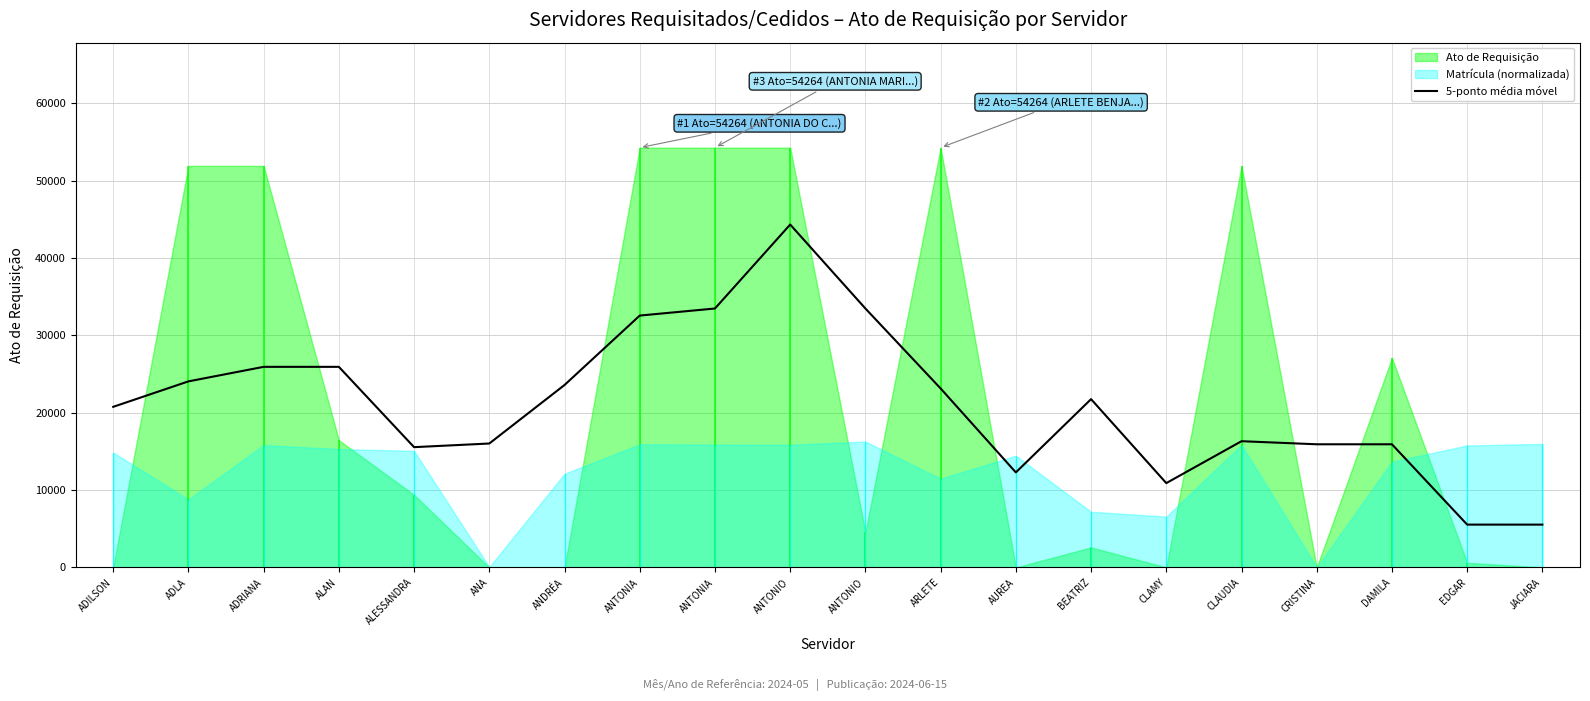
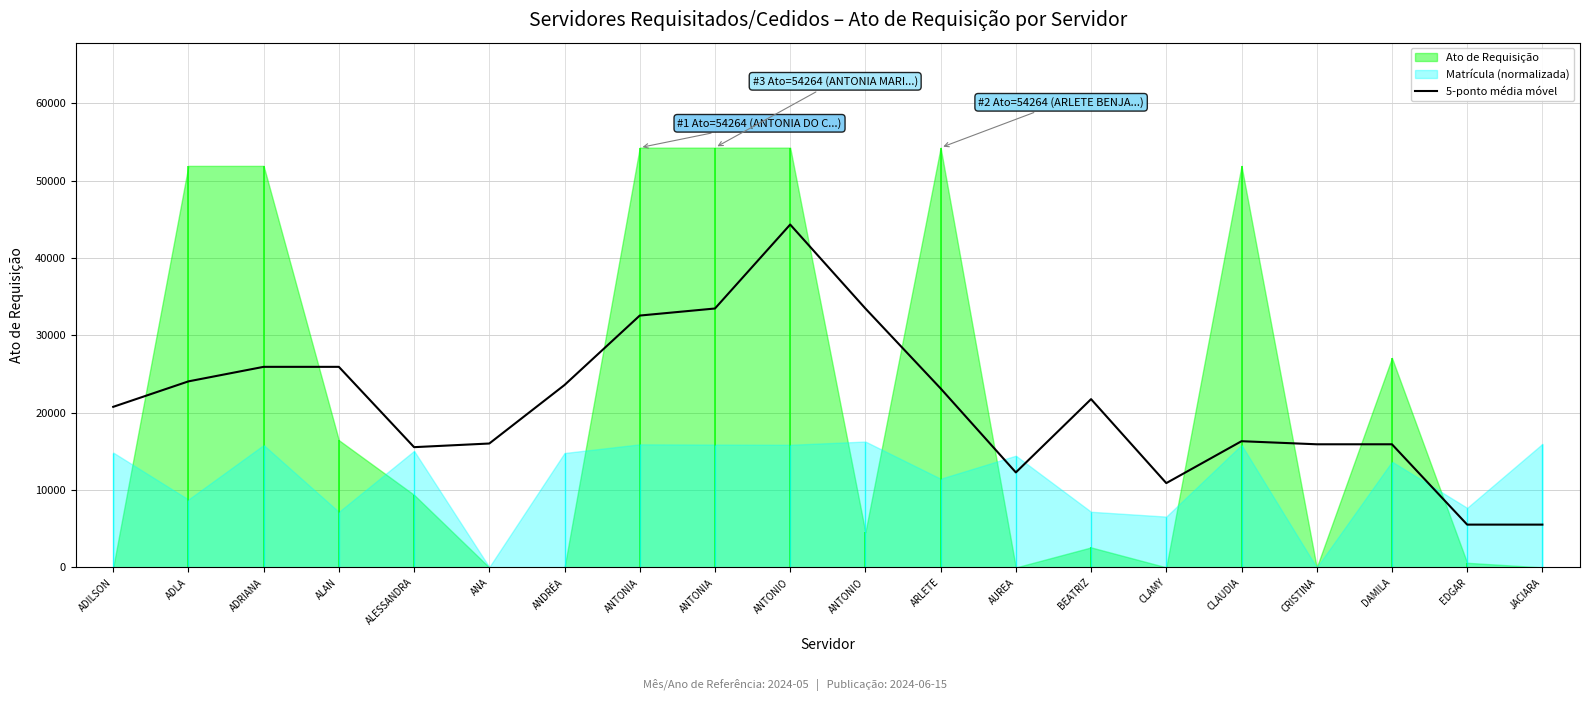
Matrícula (normalizada), ALAN: 15000 -> 7000
Matrícula (normalizada), ANDRÉA: 12000 -> 15000
Matrícula (normalizada), EDGAR: 16000 -> 8000
